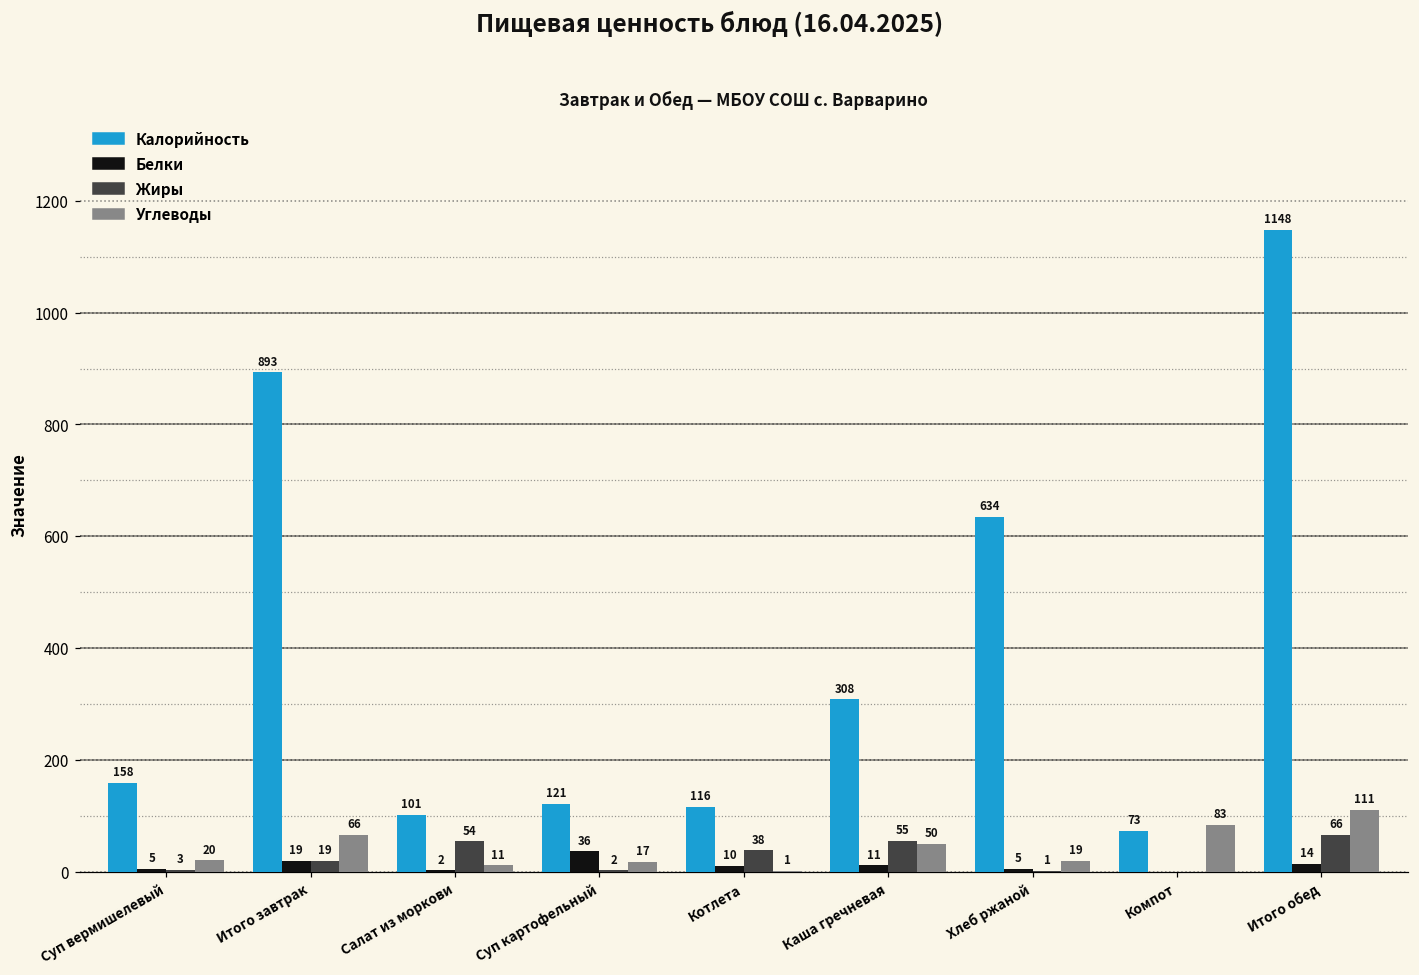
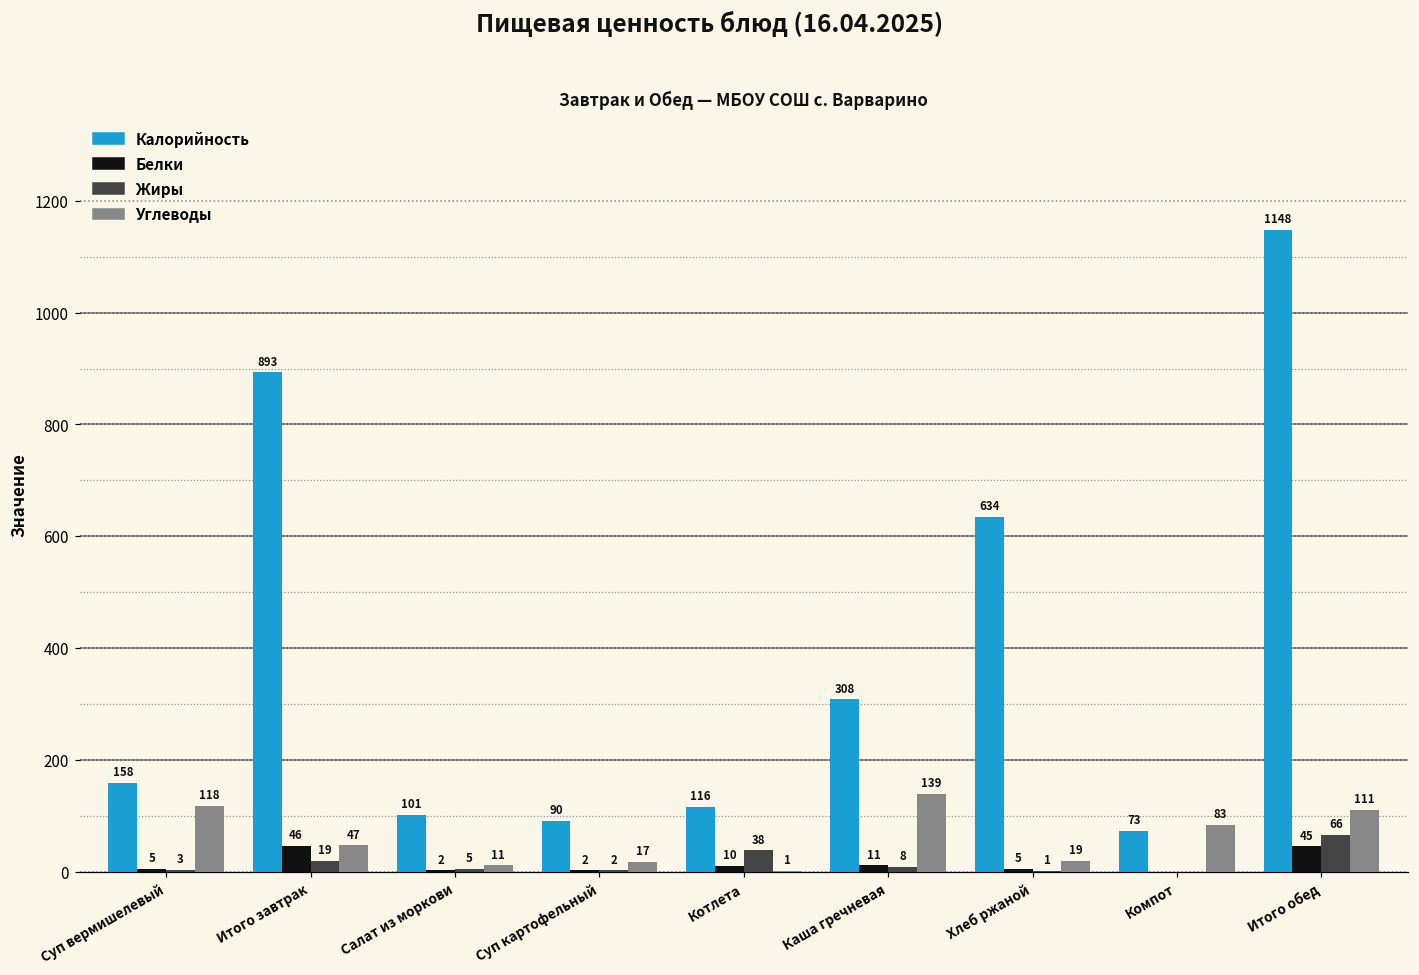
Углеводы, Суп вермишелевый: 20 -> 118
Белки, Итого завтрак: 19 -> 46
Углеводы, Итого завтрак: 66 -> 47
Жиры, Салат из моркови: 54 -> 5
Калорийность, Суп картофельный: 121 -> 90
Белки, Суп картофельный: 36 -> 2
Жиры, Каша гречневая: 55 -> 8
Углеводы, Каша гречневая: 50 -> 139
Белки, Итого обед: 14 -> 45
